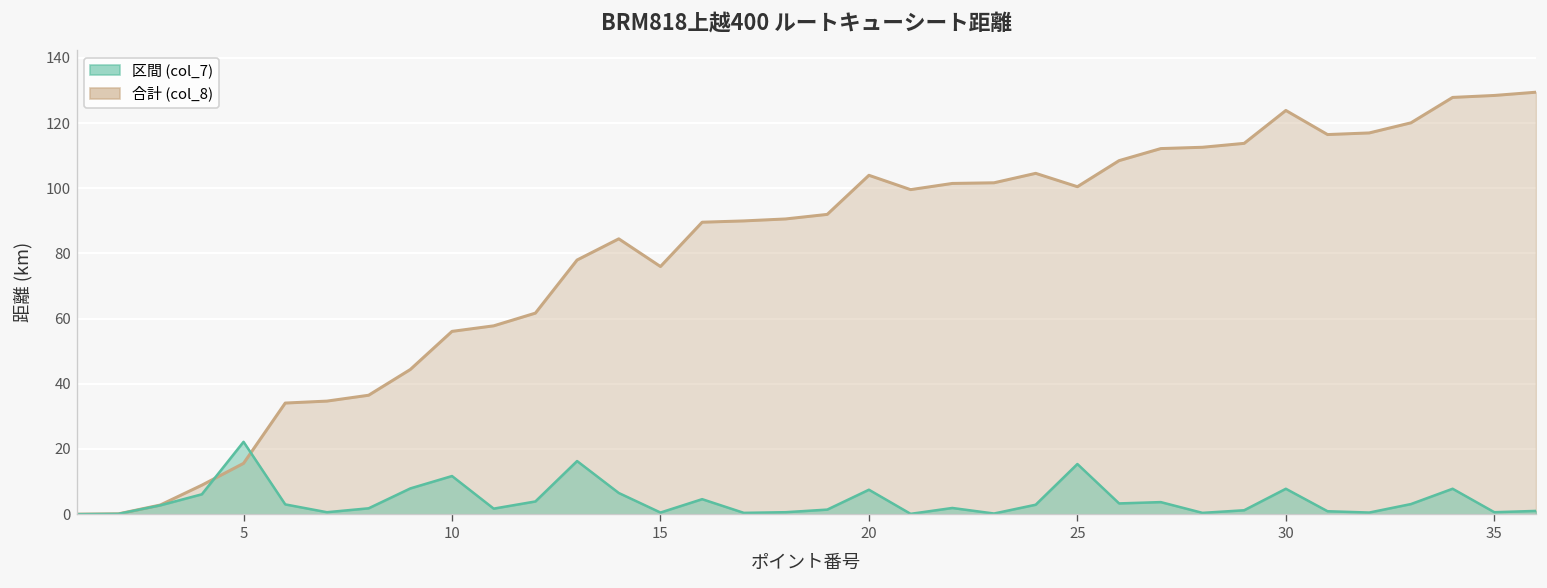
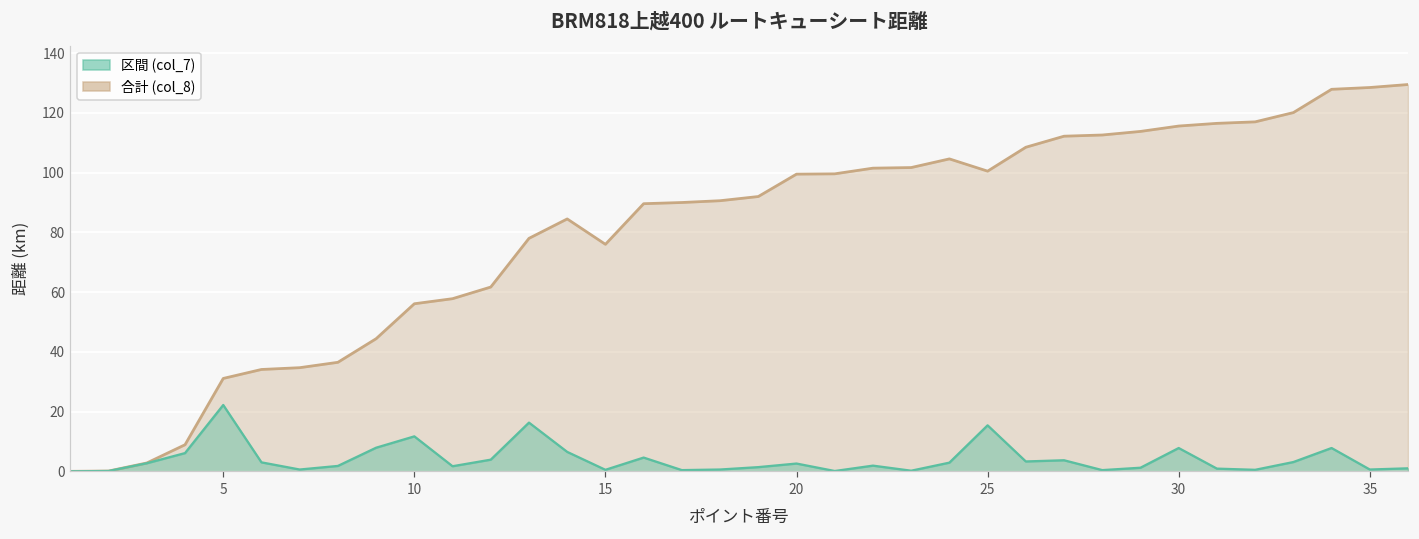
合計 (col_8), 5: 16 -> 31
合計 (col_8), 20: 104 -> 100
区間 (col_7), 20: 8 -> 3
合計 (col_8), 30: 124 -> 116
